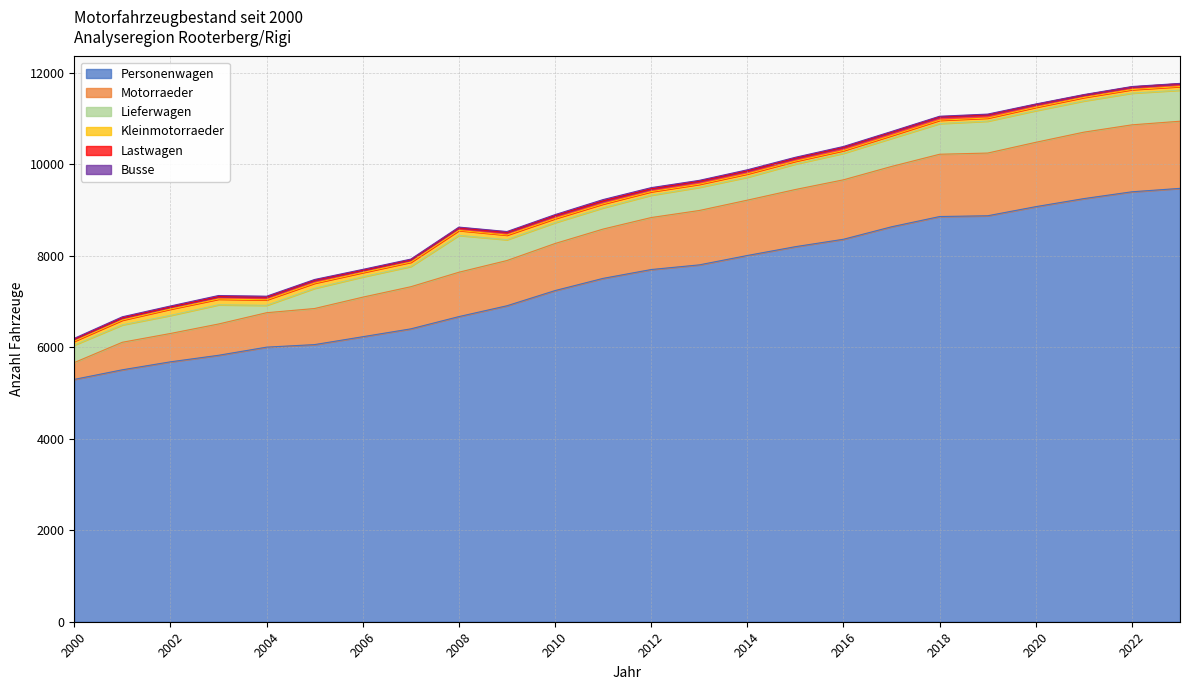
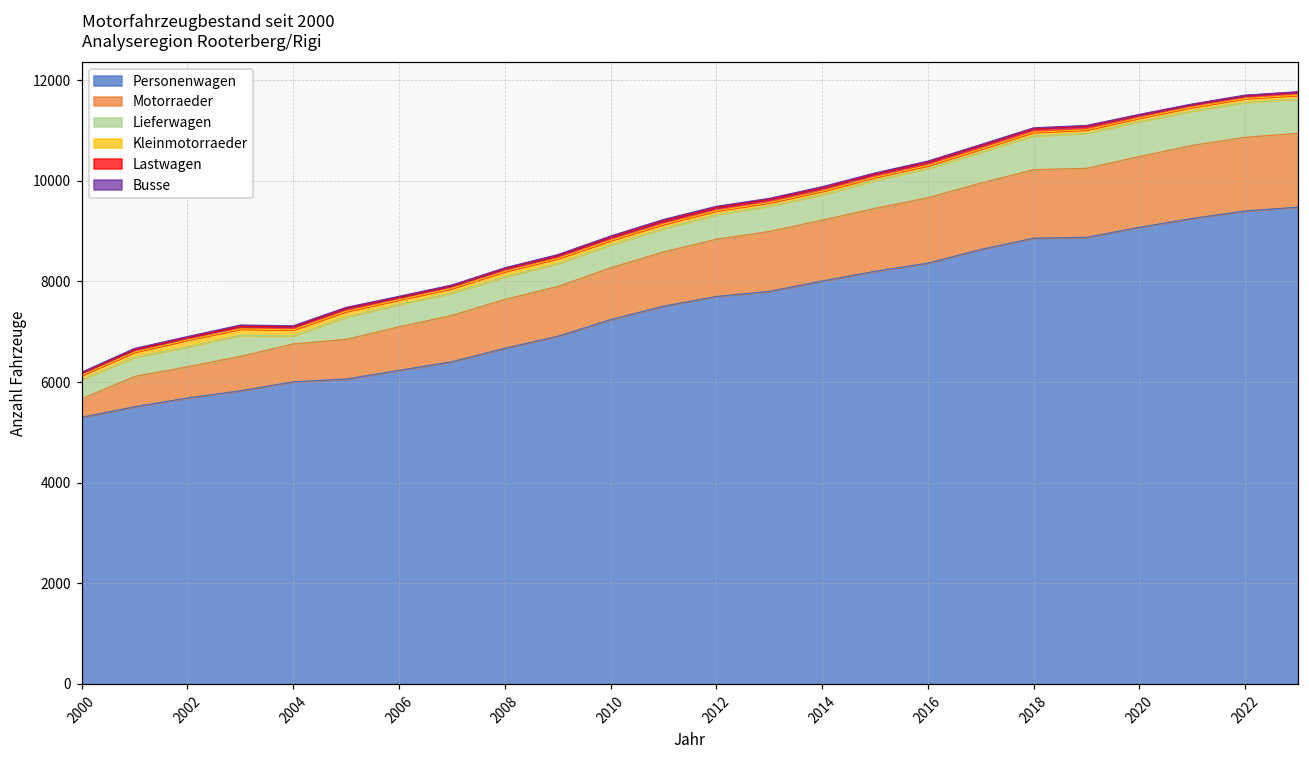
Lieferwagen, 2008: 800 -> 400
